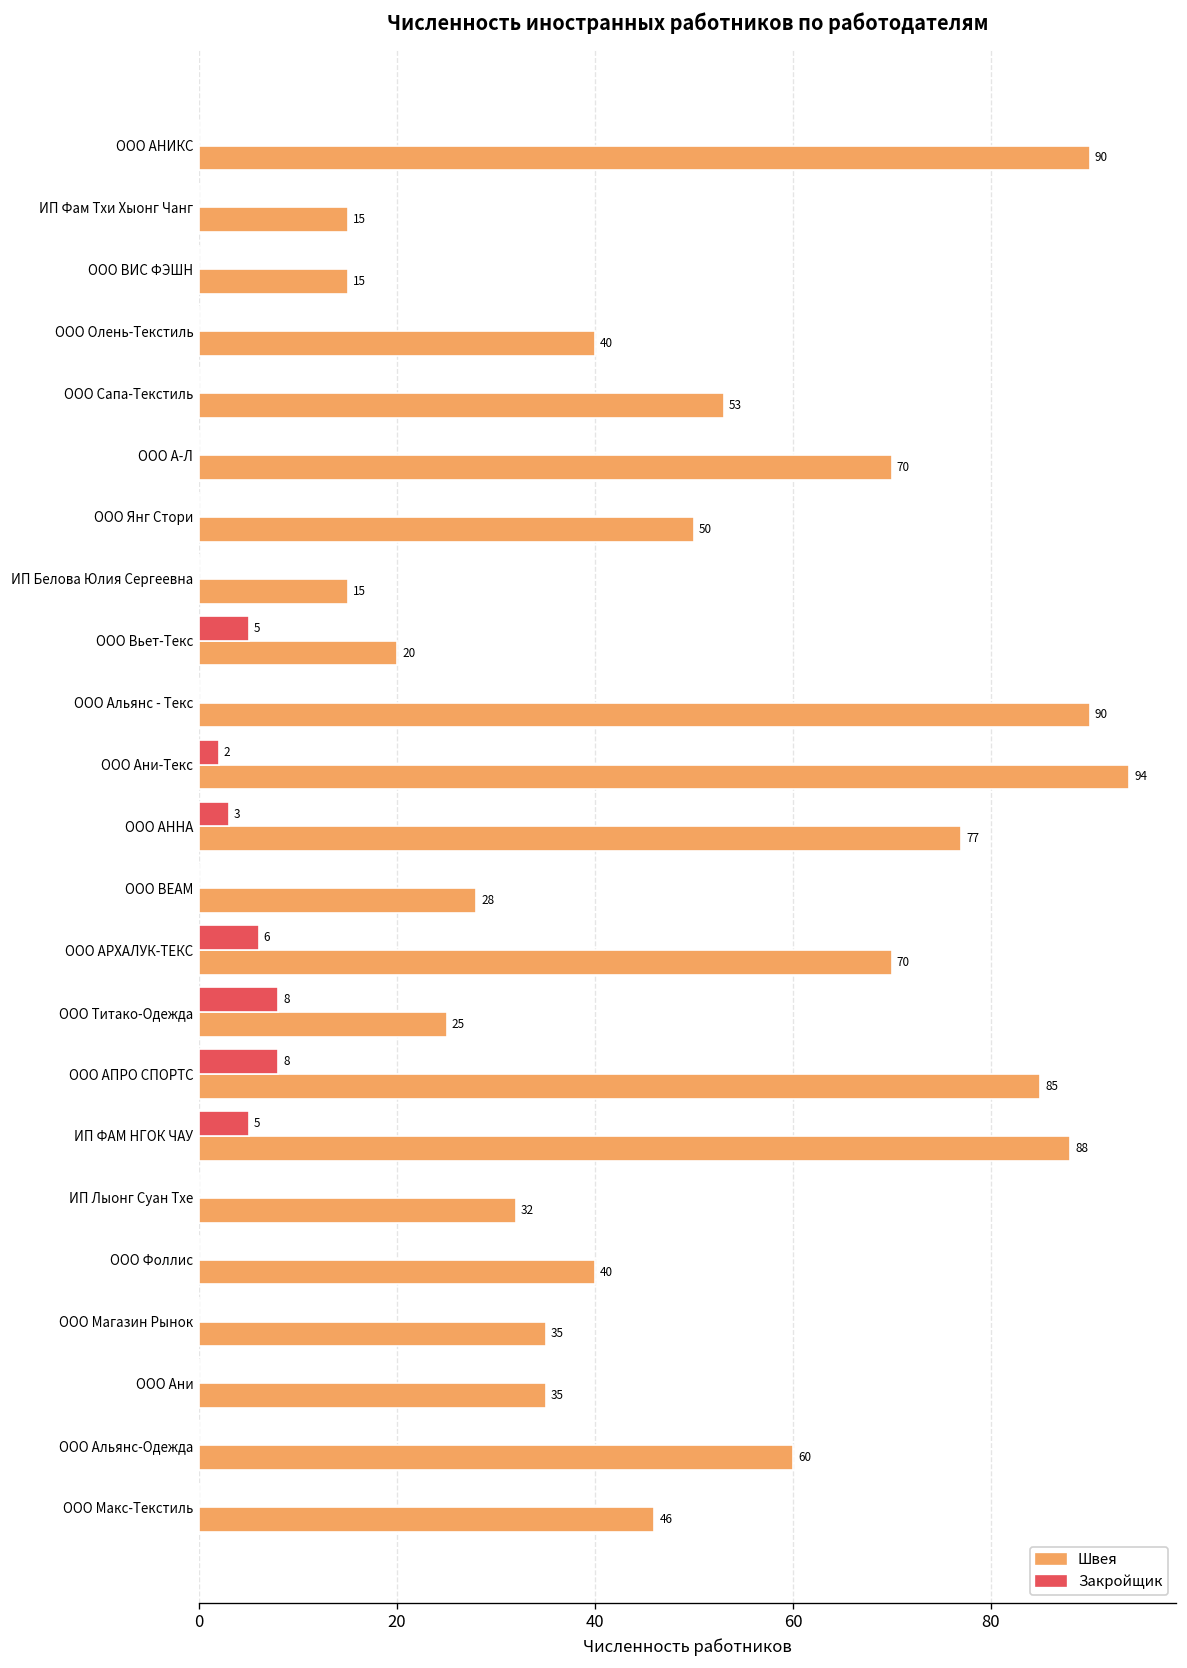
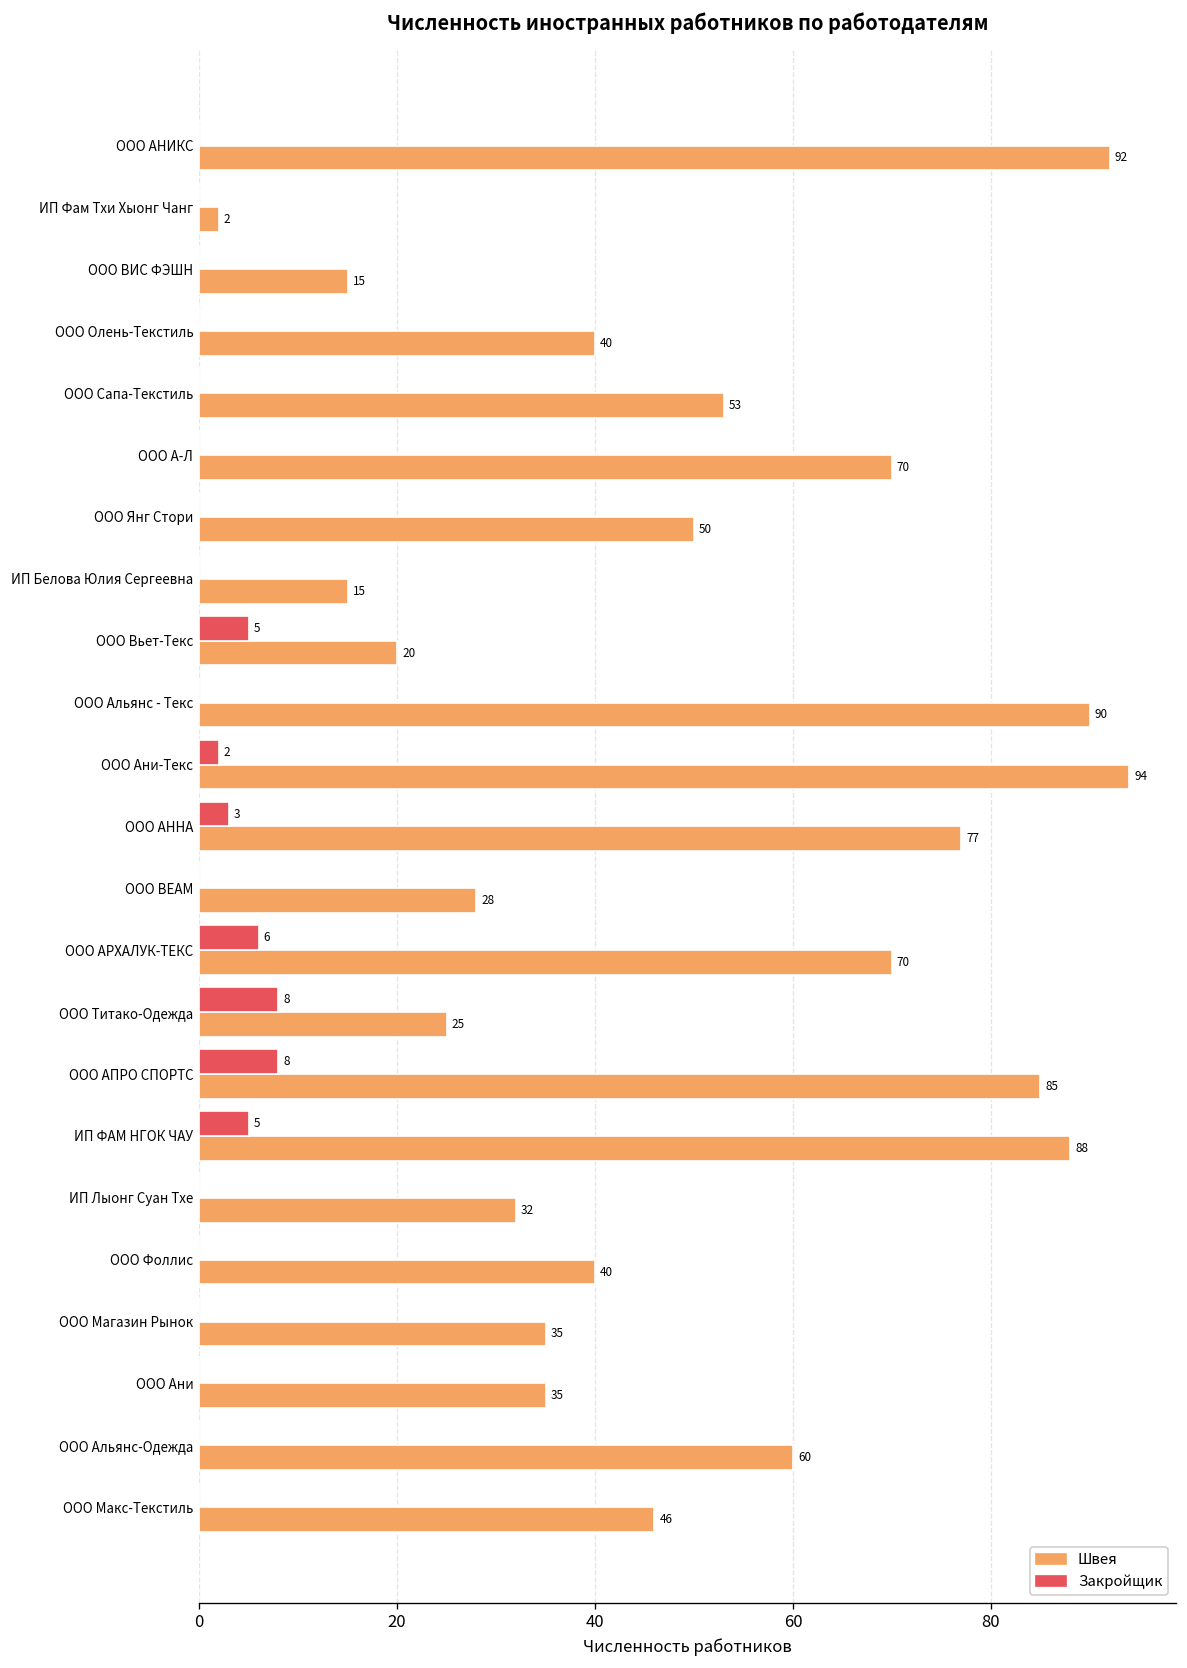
Швея, ООО АНИКС: 90 -> 92
Швея, ИП Фам Тхи Хыонг Чанг: 15 -> 2
